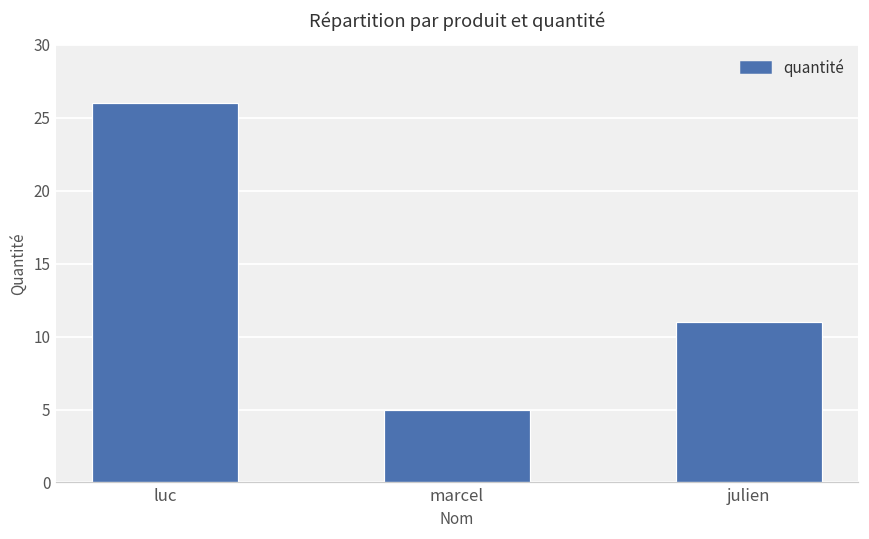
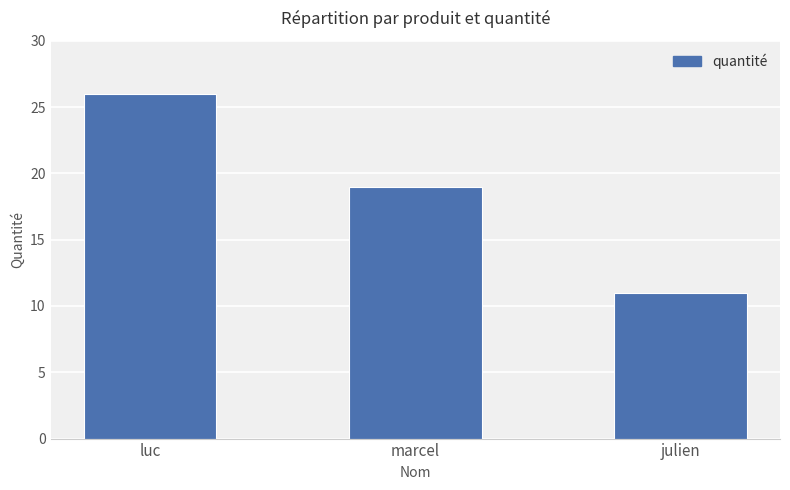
marcel: 5 -> 19
